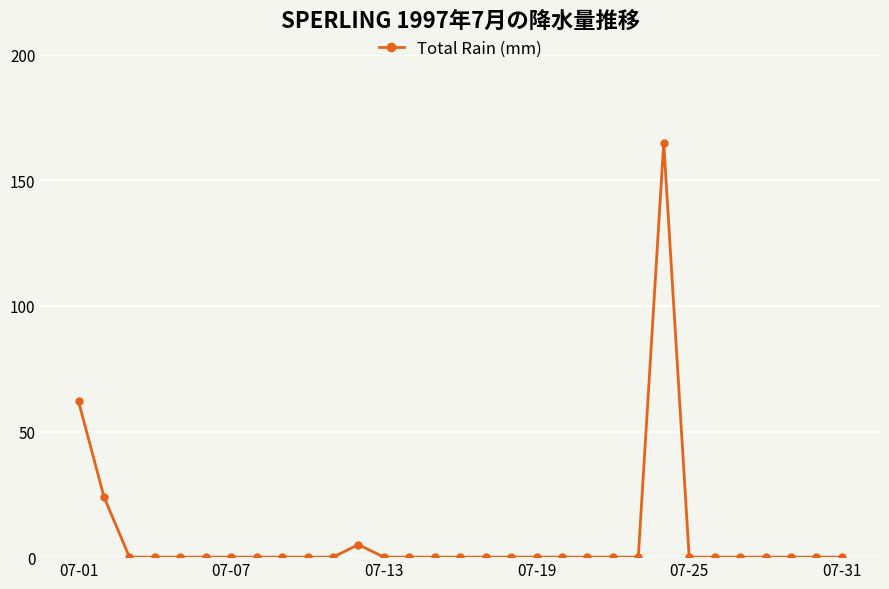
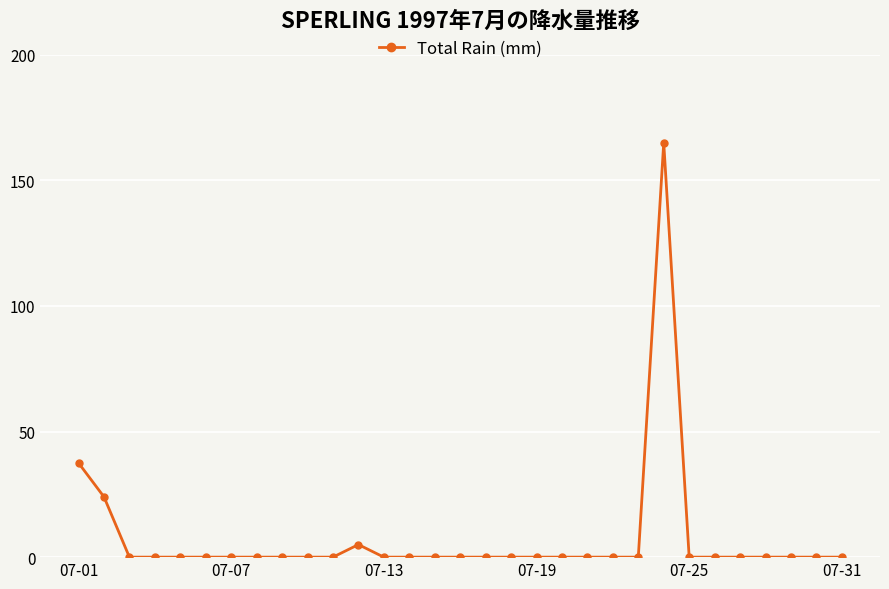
07-01: 62 -> 38
